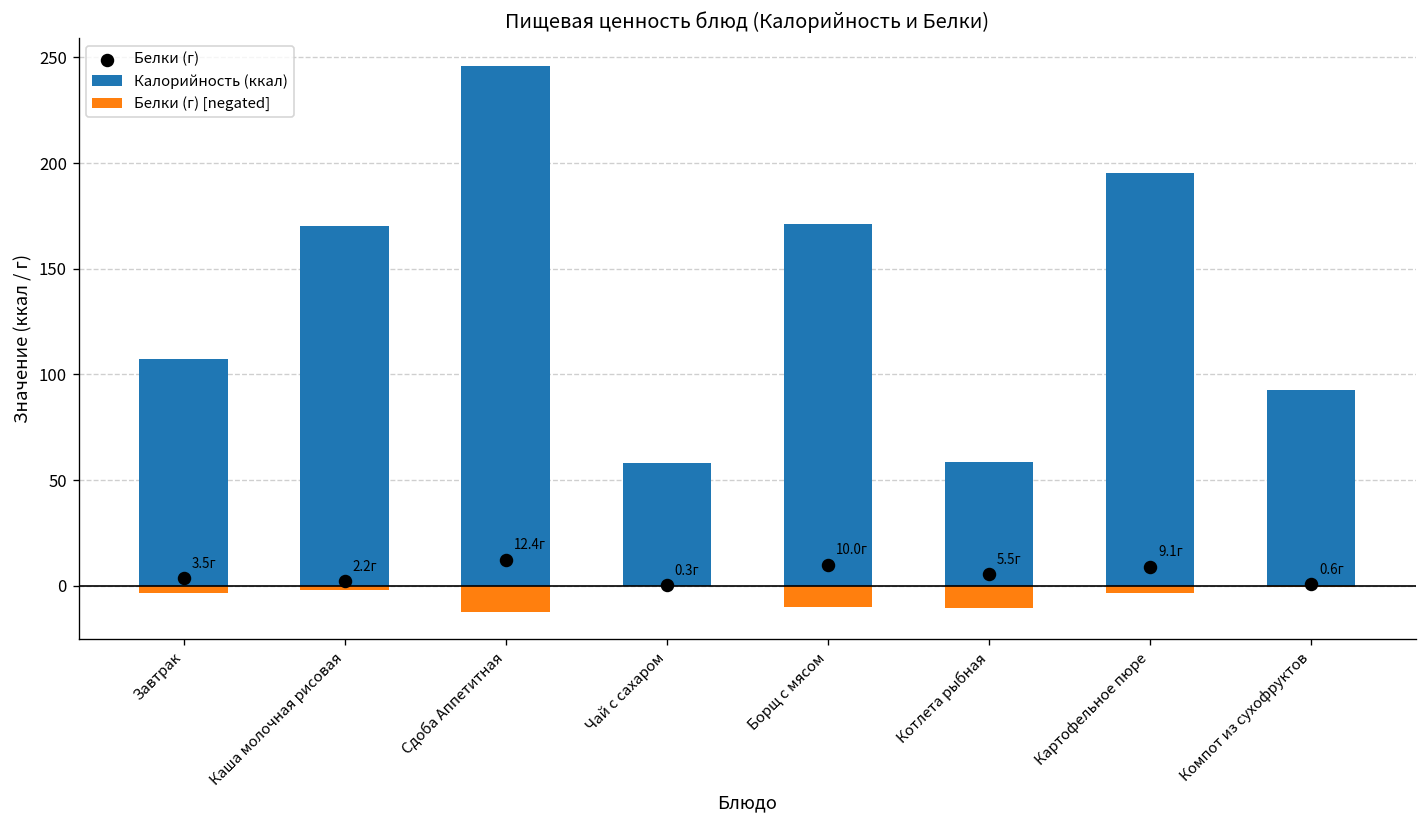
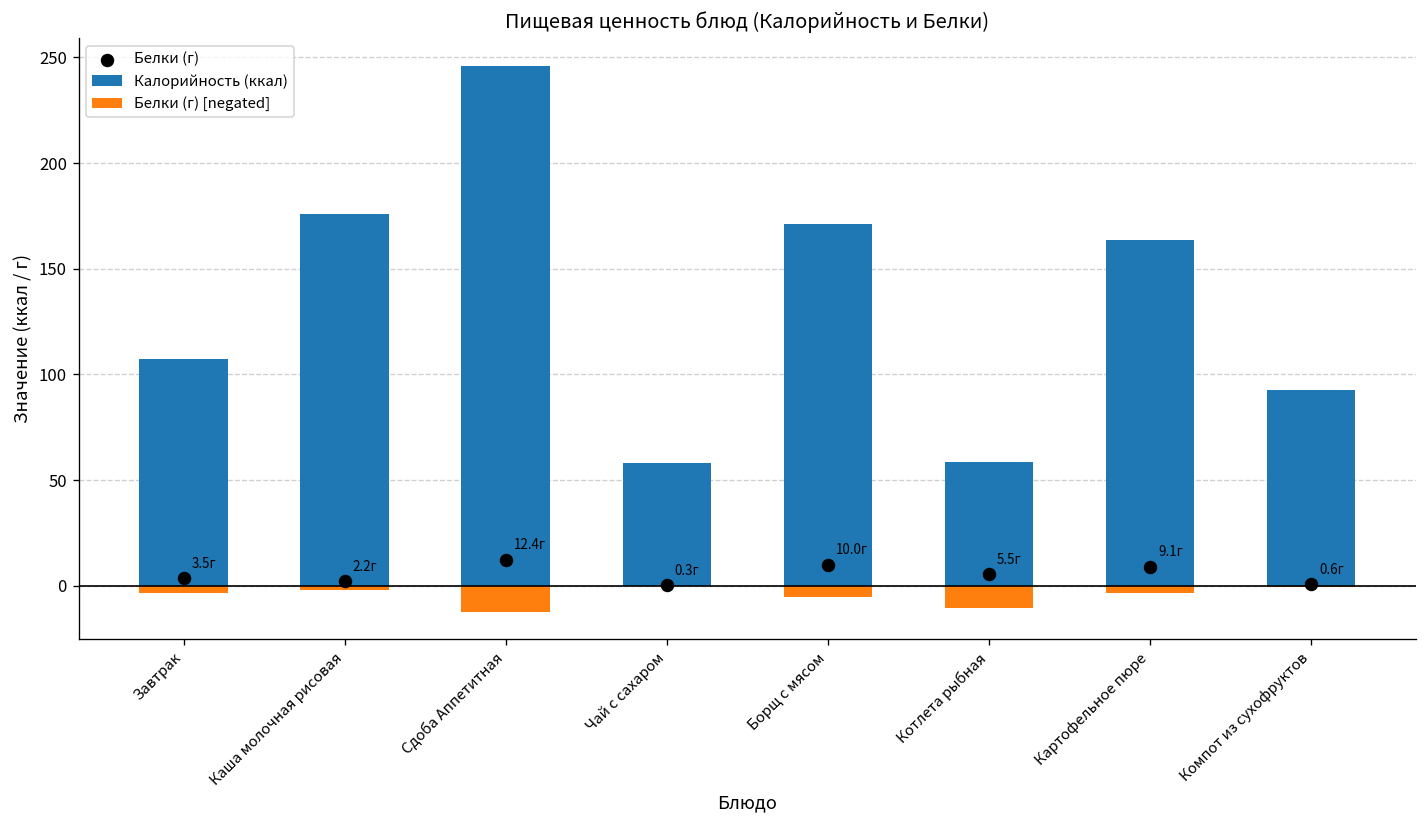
Калорийность (ккал), Каша молочная рисовая: 170 -> 176
Белки (г) [negated], Борщ с мясом: -10 -> -5
Калорийность (ккал), Картофельное пюре: 195 -> 164
